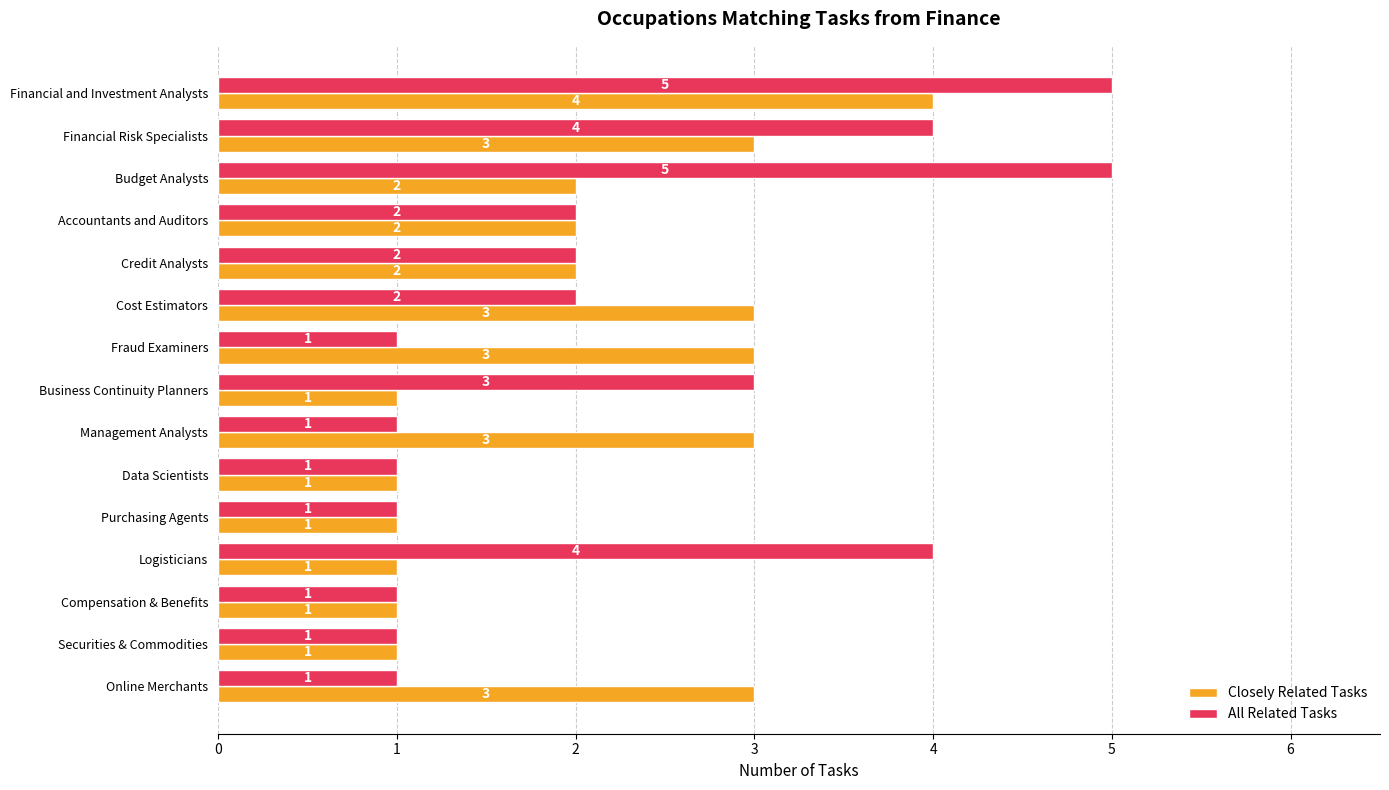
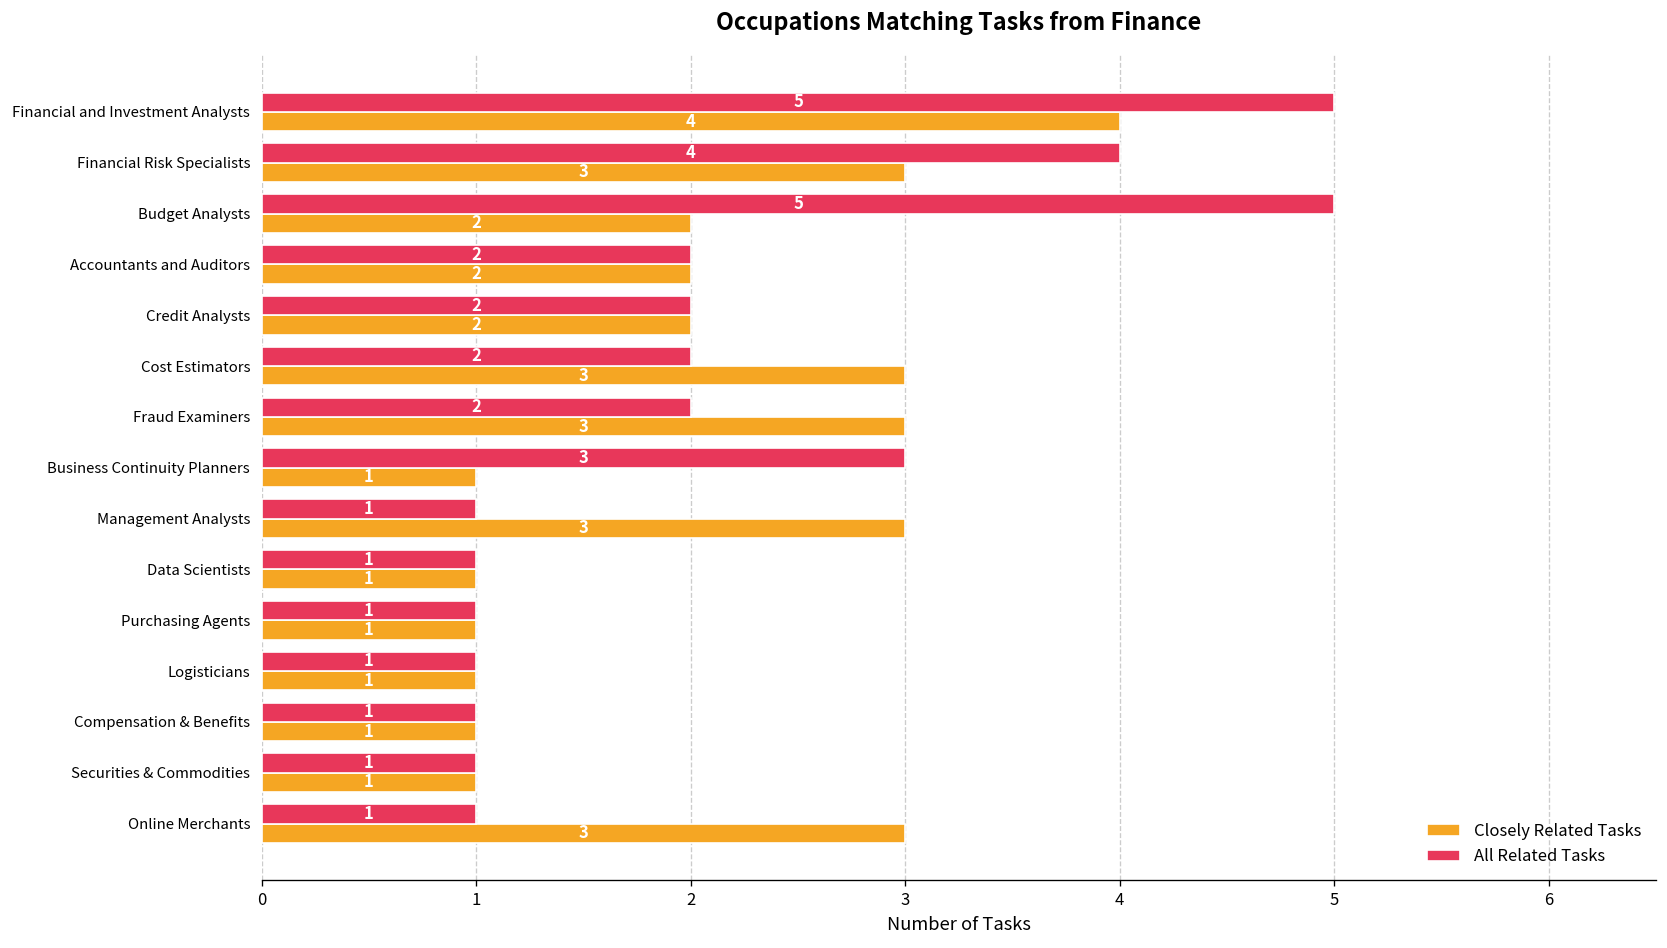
All Related Tasks, Fraud Examiners: 1 -> 2
All Related Tasks, Logisticians: 4 -> 1
